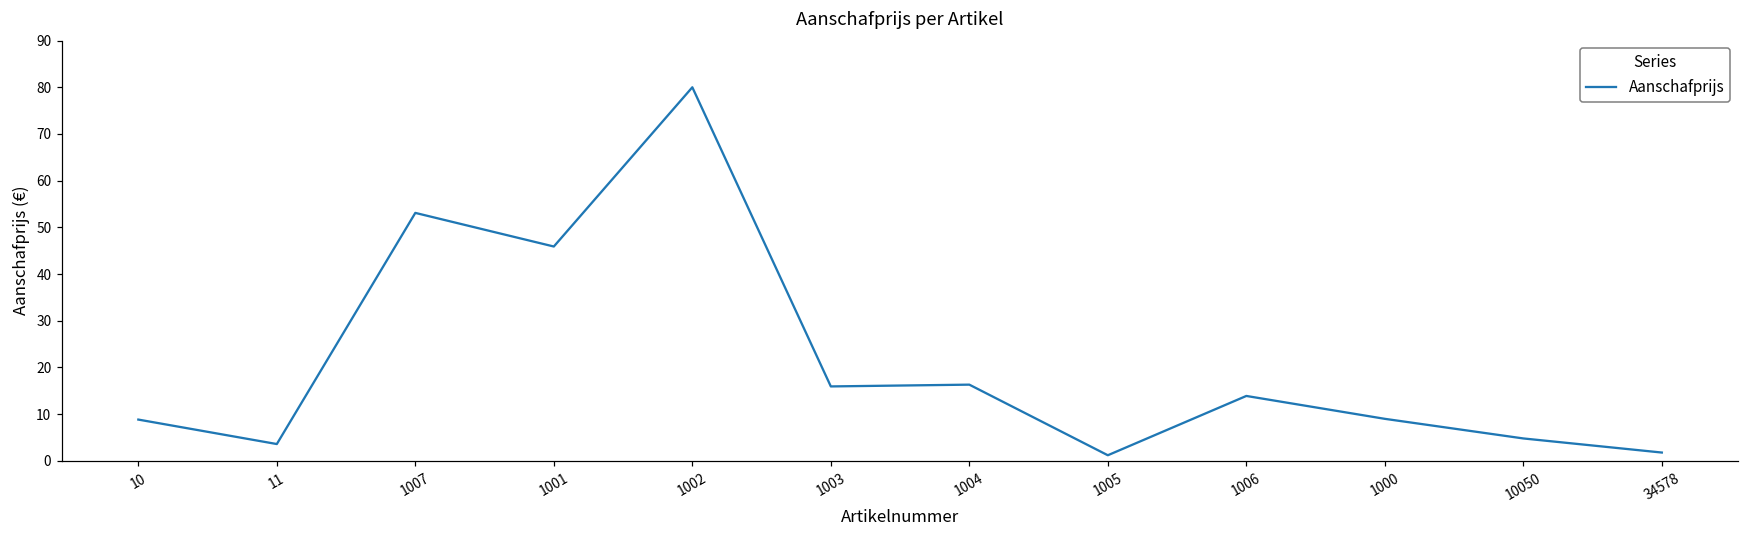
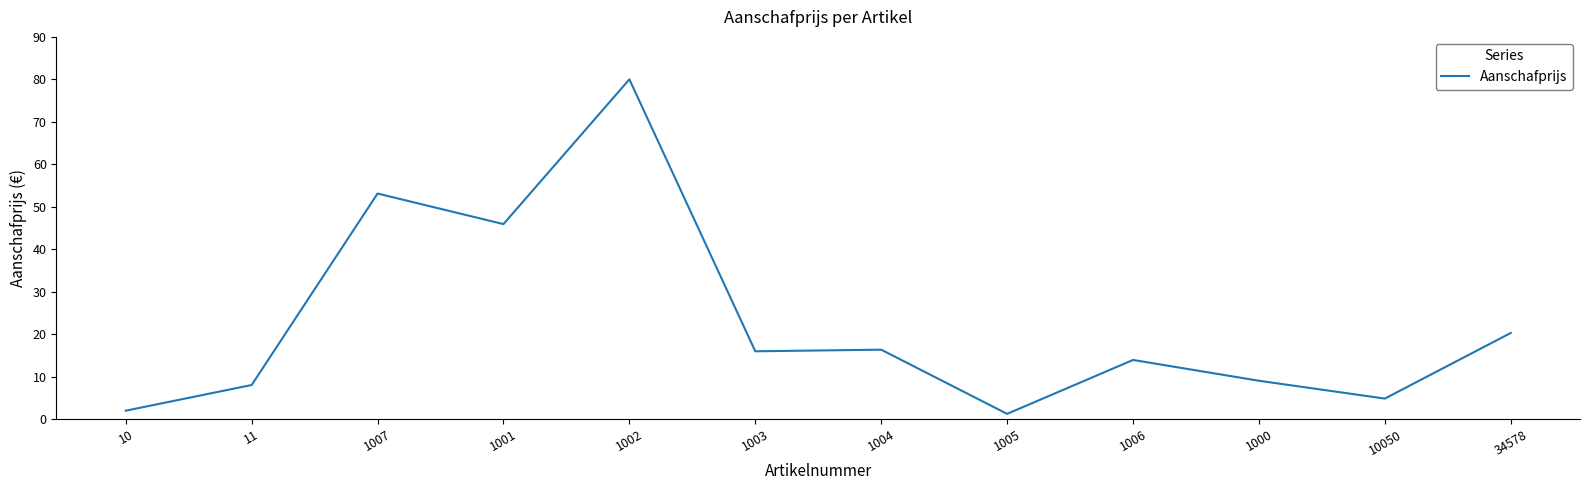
10: 9 -> 2
11: 4 -> 8
34578: 2 -> 20
